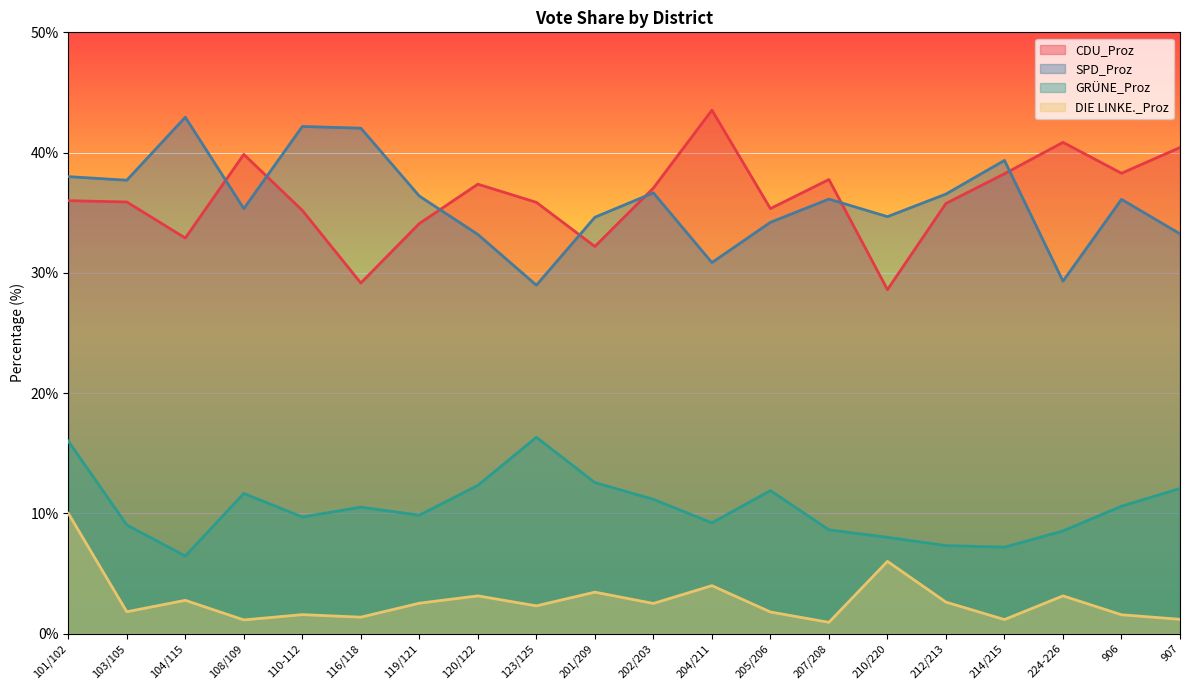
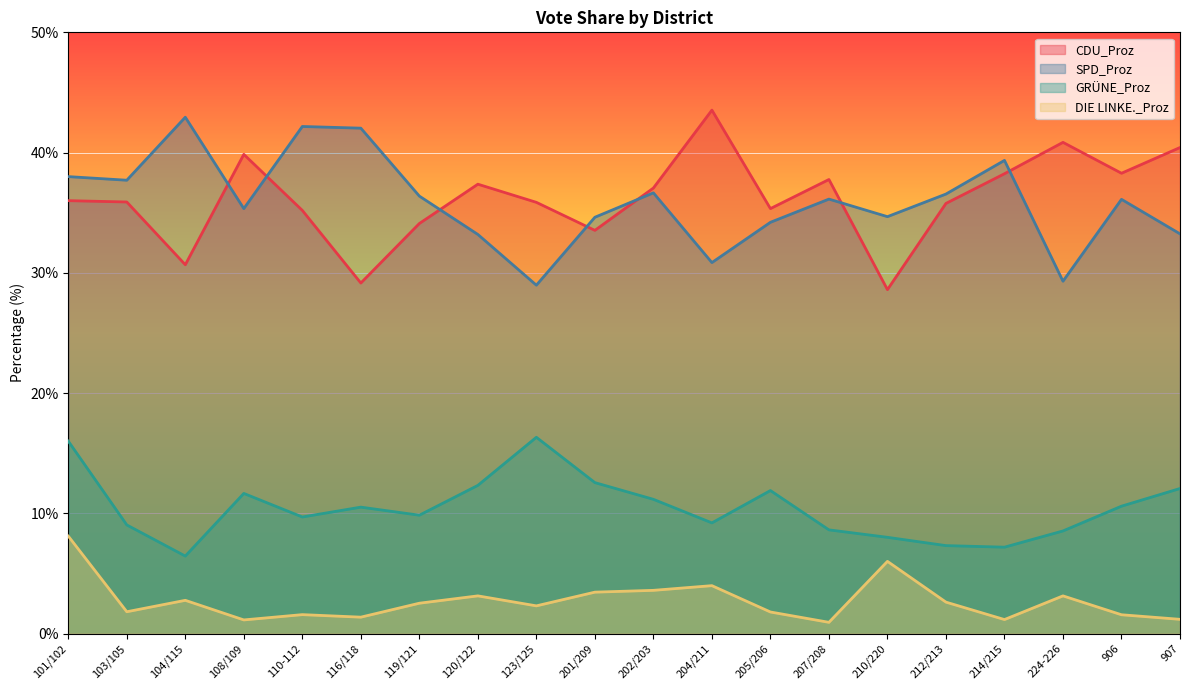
DIE LINKE._Proz, 101/102: 10.0% -> 8.1%
CDU_Proz, 104/115: 32.9% -> 30.7%
CDU_Proz, 201/209: 32.2% -> 33.5%
DIE LINKE._Proz, 202/203: 2.5% -> 3.6%
